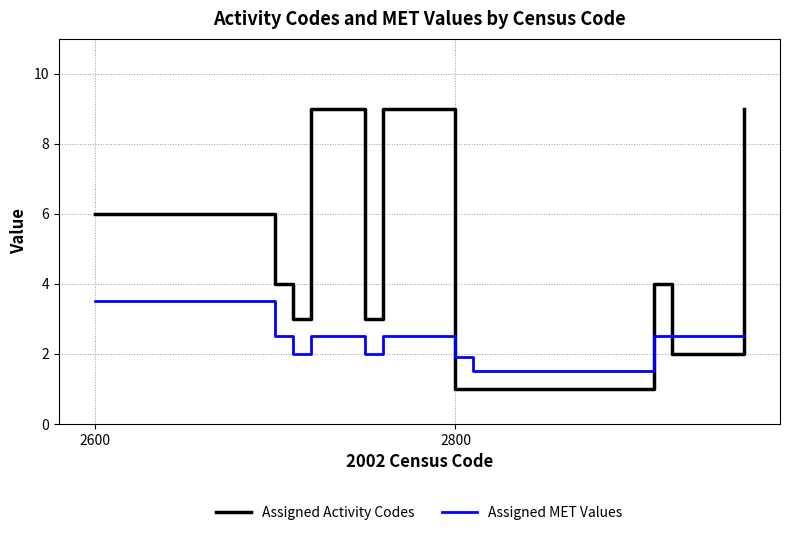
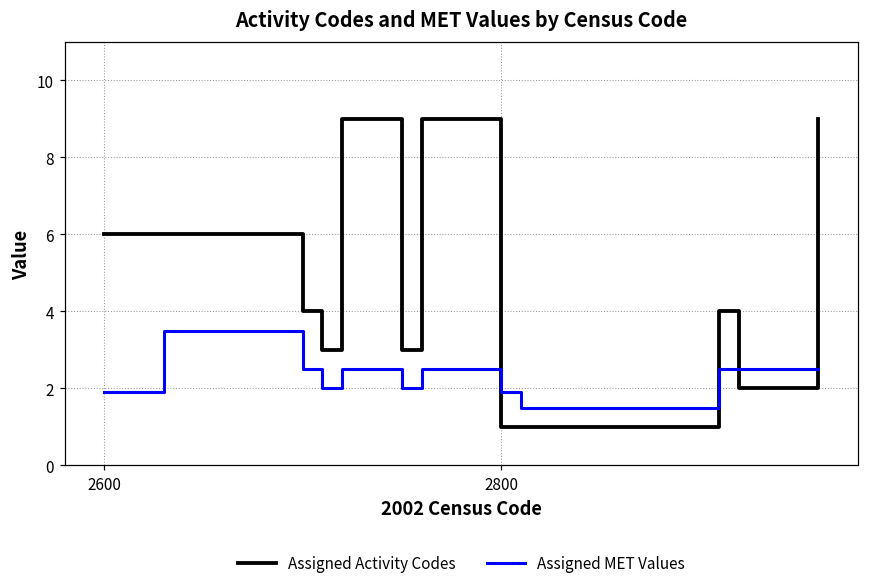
Assigned MET Values, 2600: 3.5 -> 1.9
